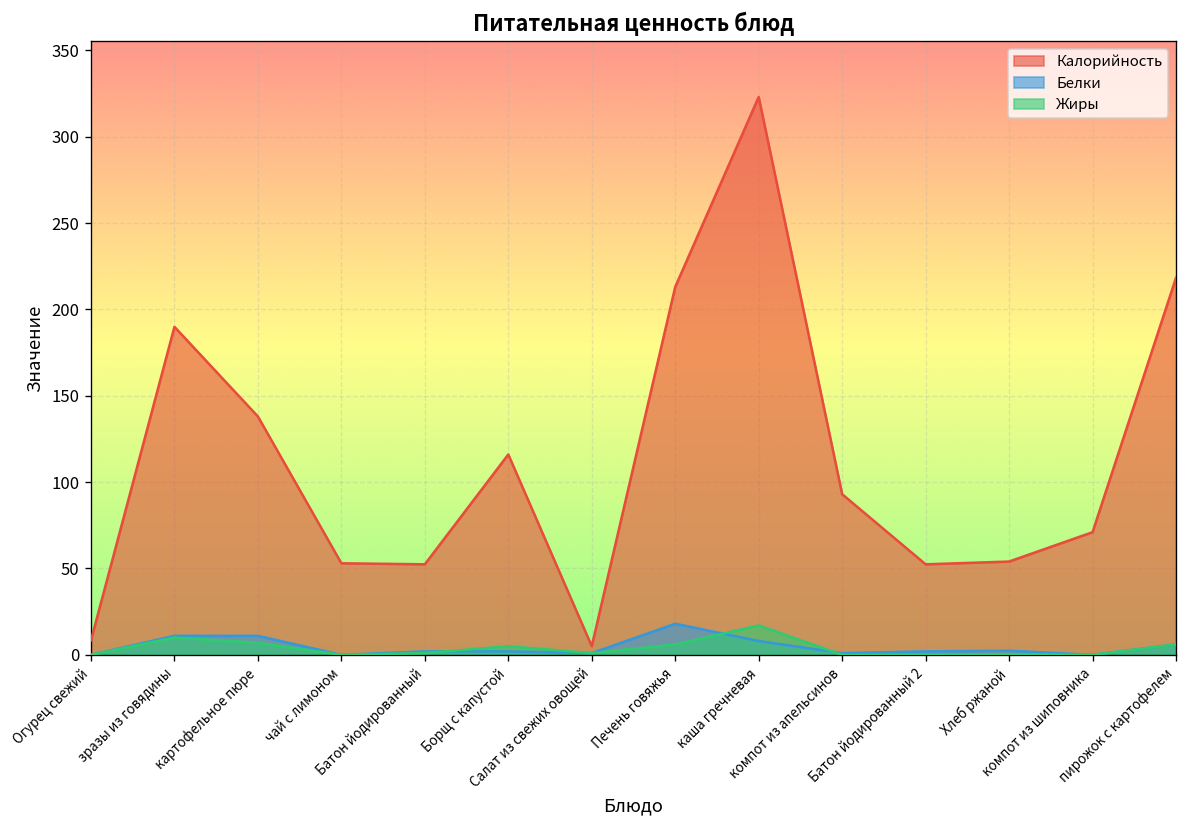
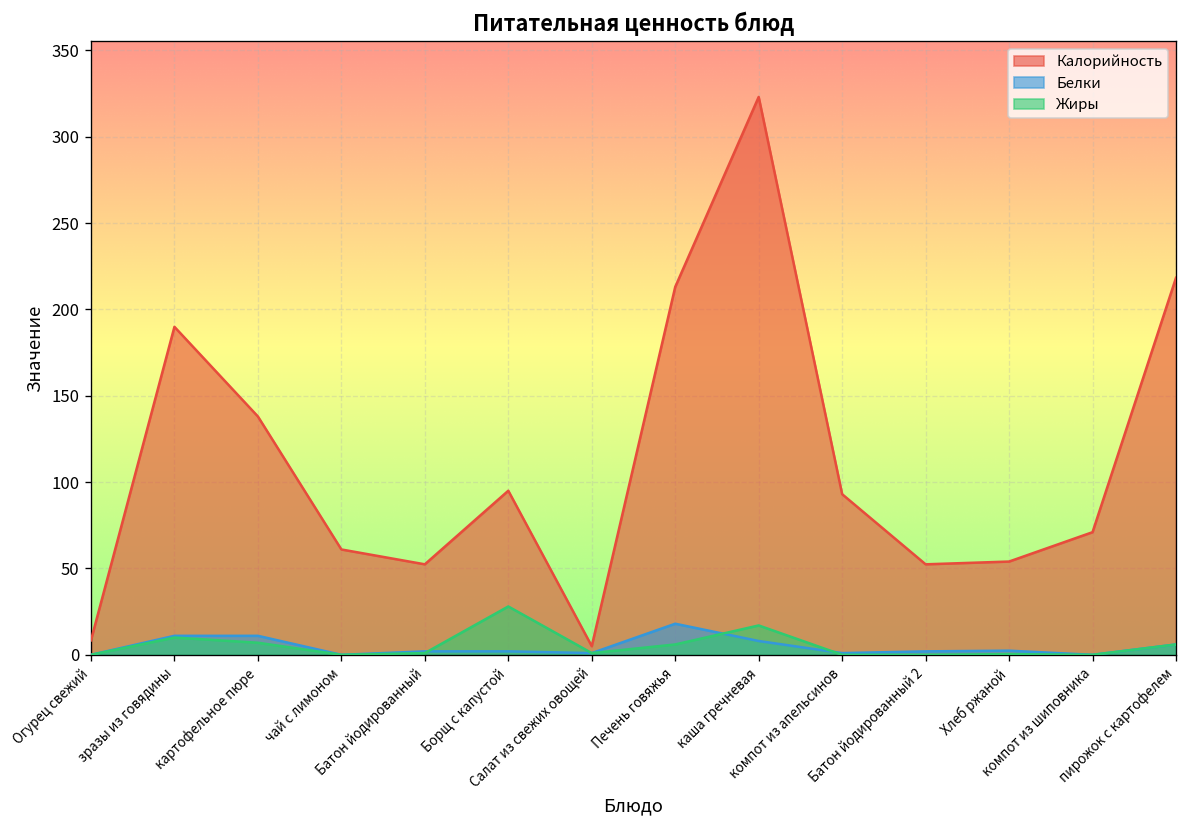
Калорийность, чай с лимоном: 53 -> 61
Калорийность, Борщ с капустой: 116 -> 95
Жиры, Борщ с капустой: 5 -> 28
